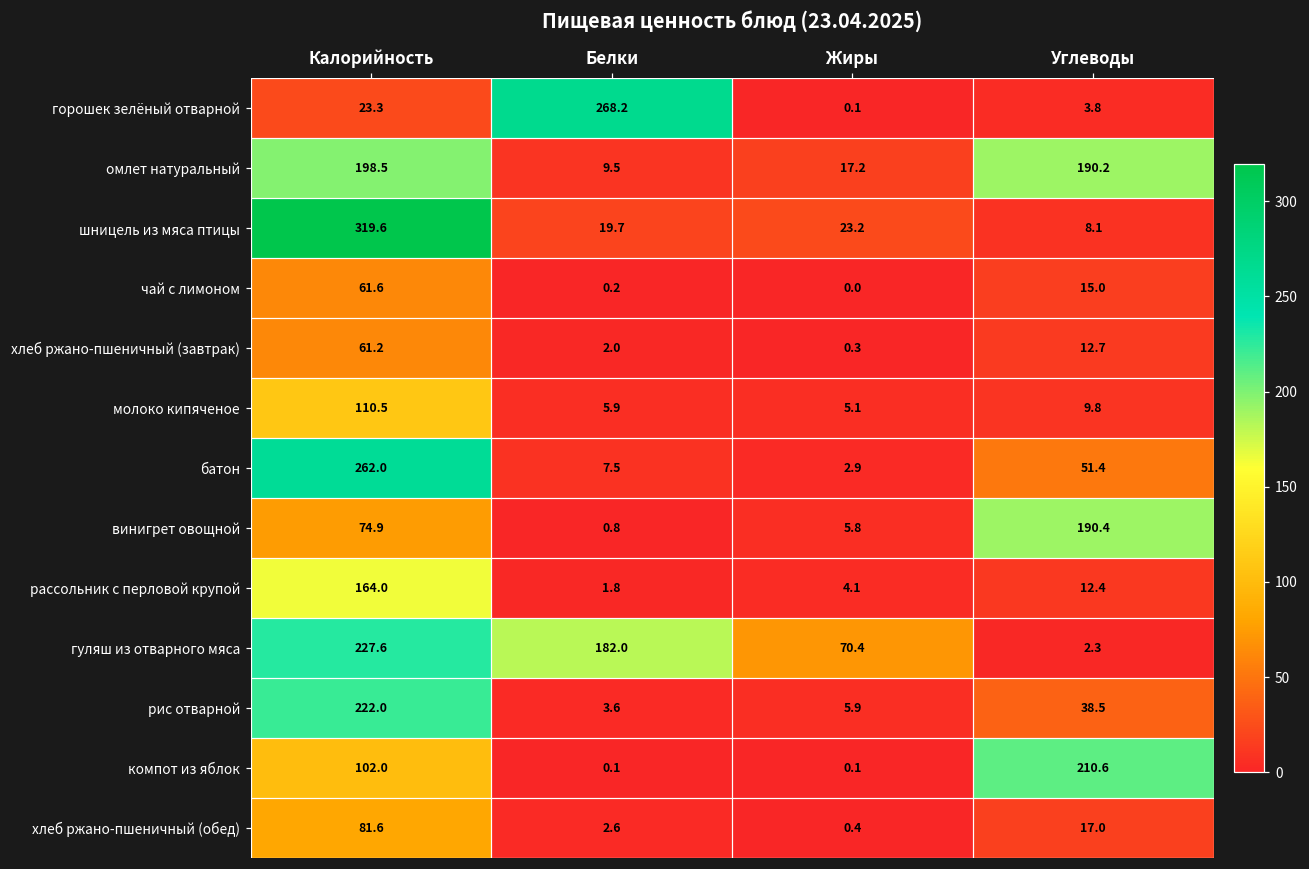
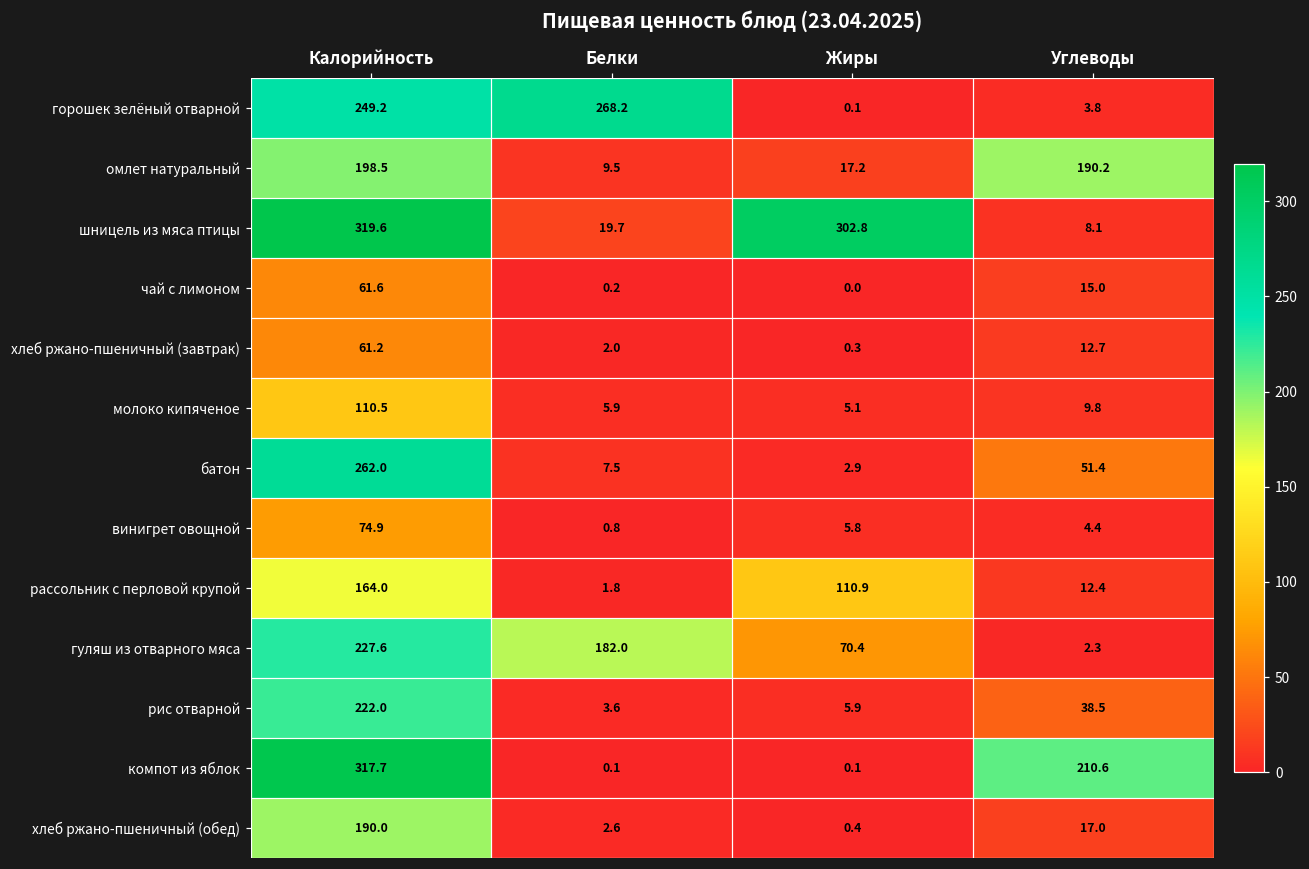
горошек зелёный отварной, Калорийность: 23.3 -> 249.2
шницель из мяса птицы, Жиры: 23.2 -> 302.8
винигрет овощной, Углеводы: 190.4 -> 4.4
рассольник с перловой крупой, Жиры: 4.1 -> 110.9
компот из яблок, Калорийность: 102.0 -> 317.7
хлеб ржано-пшеничный (обед), Калорийность: 81.6 -> 190.0
